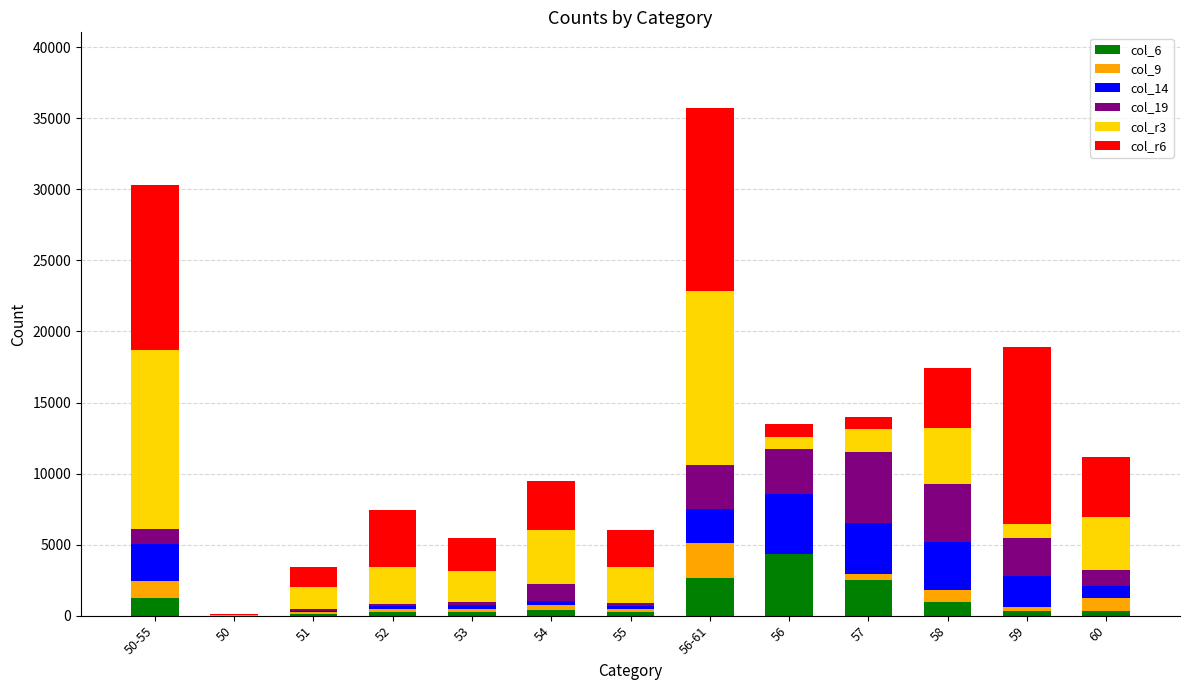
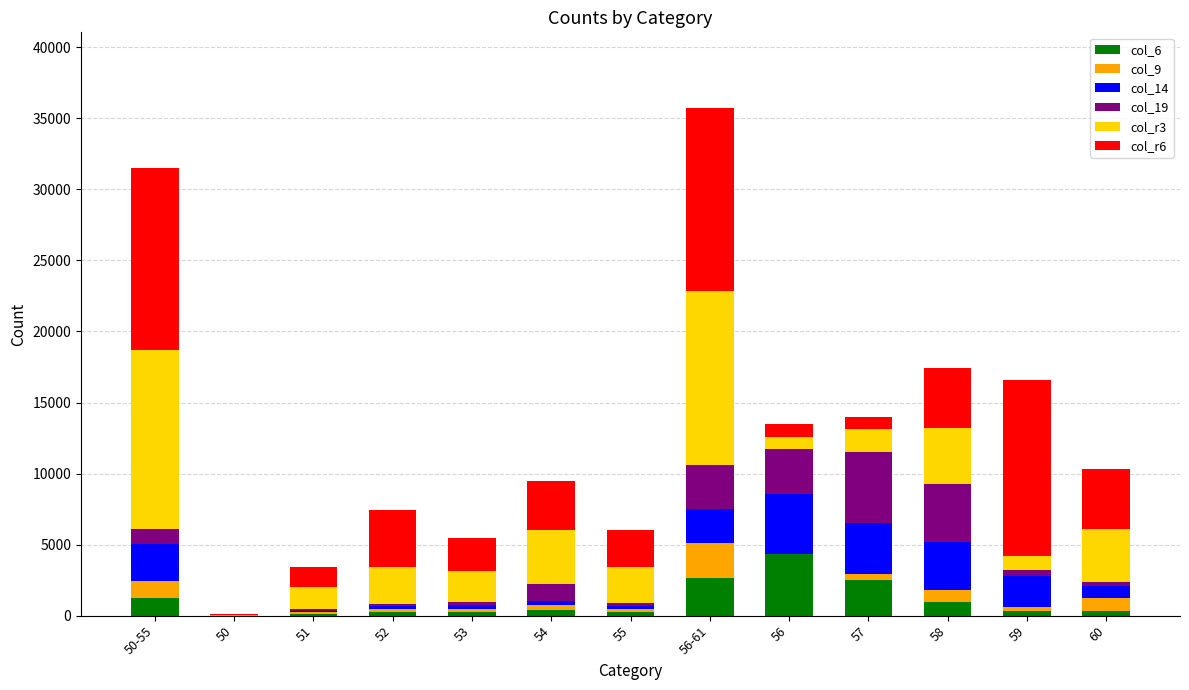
col_r6, 50-55: 11700 -> 12800
col_19, 59: 2700 -> 400
col_19, 60: 1100 -> 300
